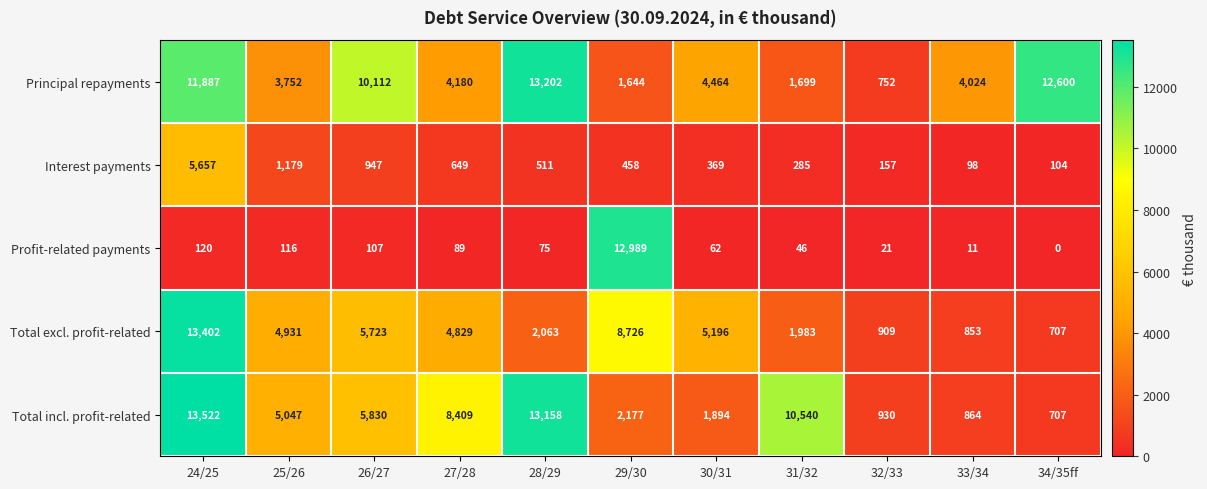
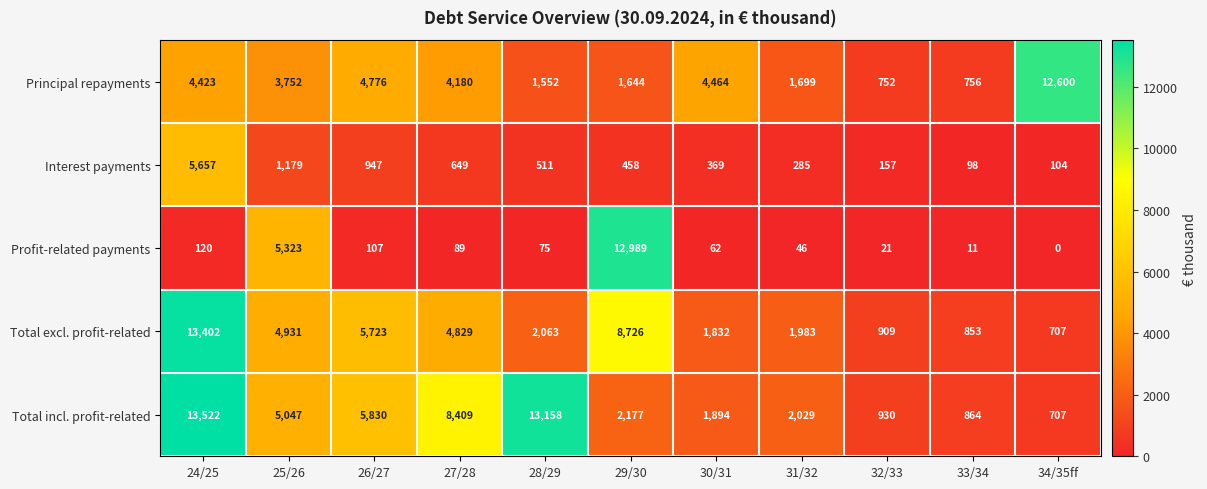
Principal repayments, 24/25: 11,887 -> 4,423
Principal repayments, 26/27: 10,112 -> 4,776
Principal repayments, 28/29: 13,202 -> 1,552
Principal repayments, 33/34: 4,024 -> 756
Profit-related payments, 25/26: 116 -> 5,323
Total excl. profit-related, 30/31: 5,196 -> 1,832
Total incl. profit-related, 31/32: 10,540 -> 2,029
